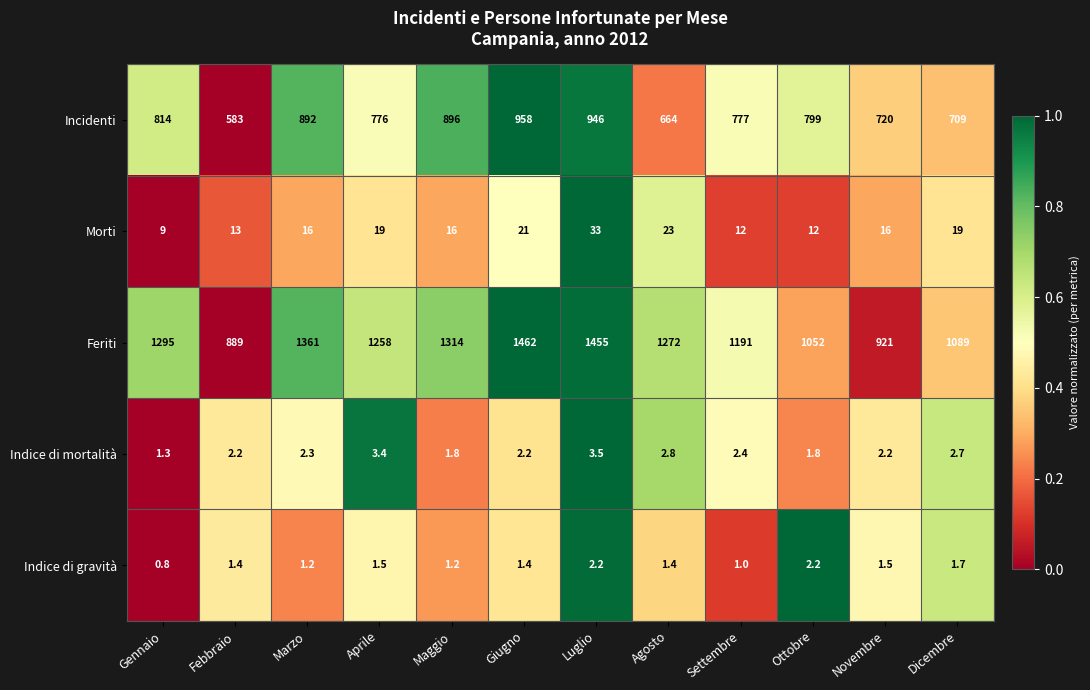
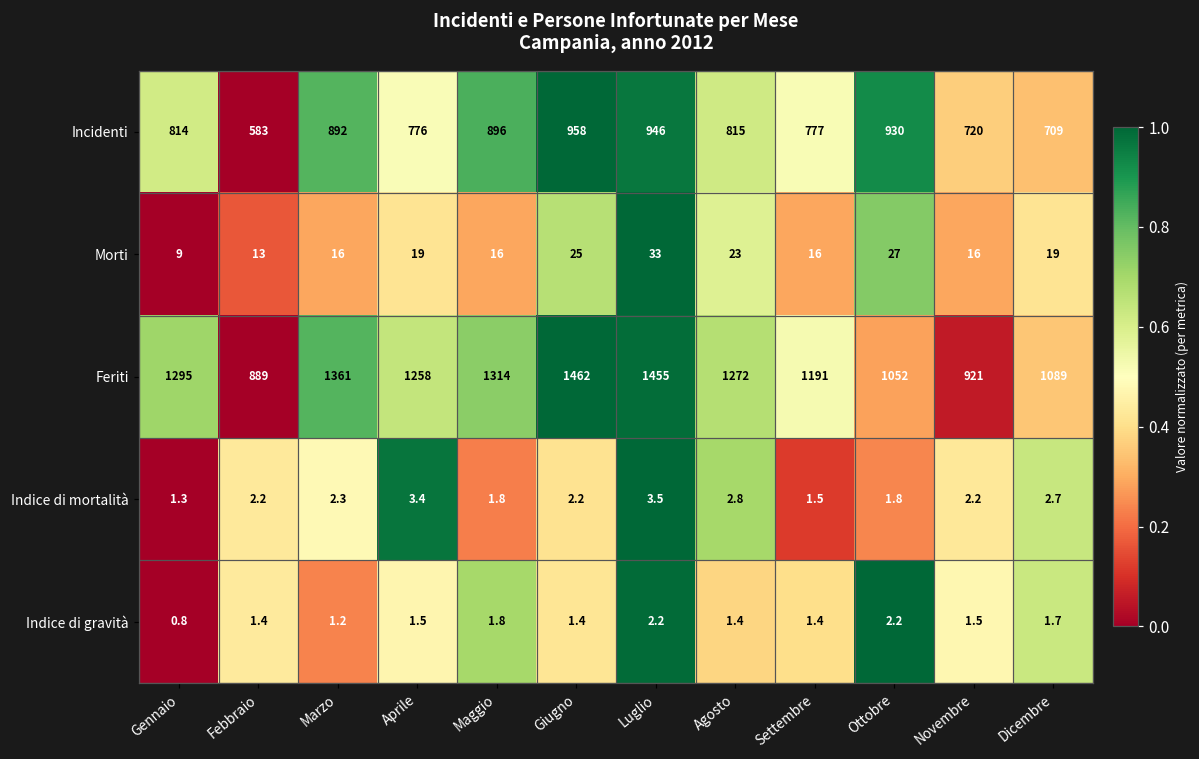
Incidenti, Agosto: 664 -> 815
Incidenti, Ottobre: 799 -> 930
Morti, Giugno: 21 -> 25
Morti, Settembre: 12 -> 16
Morti, Ottobre: 12 -> 27
Indice di mortalità, Settembre: 2.4 -> 1.5
Indice di gravità, Maggio: 1.2 -> 1.8
Indice di gravità, Settembre: 1.0 -> 1.4
